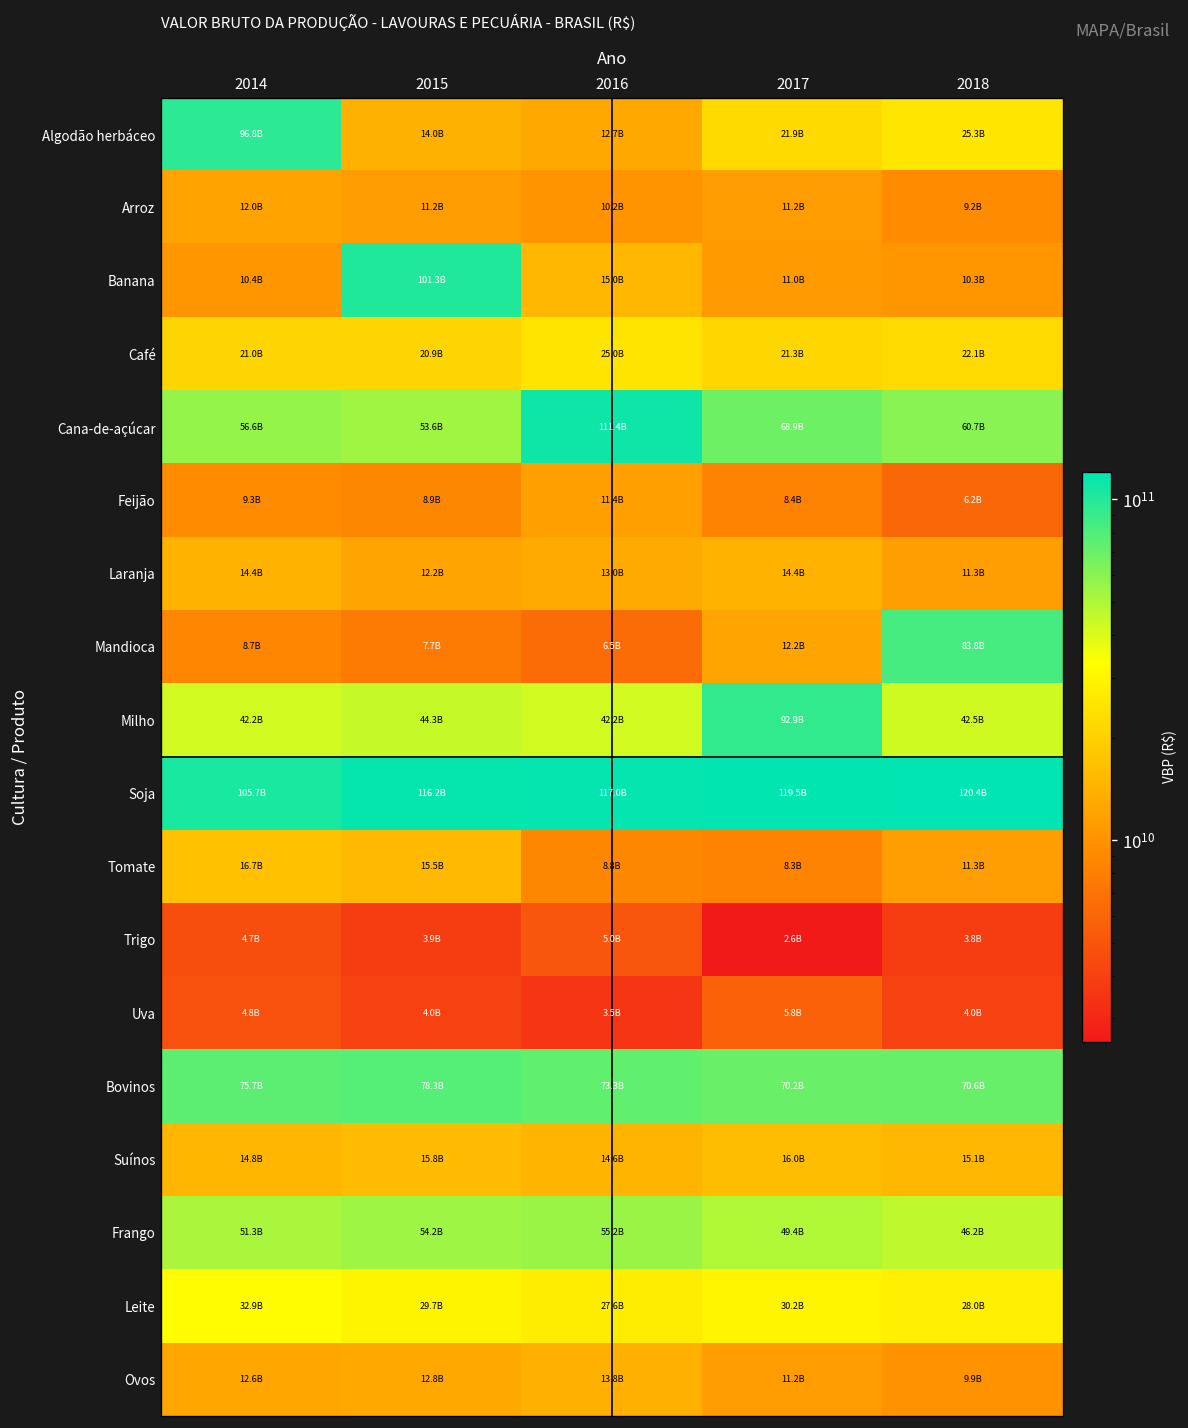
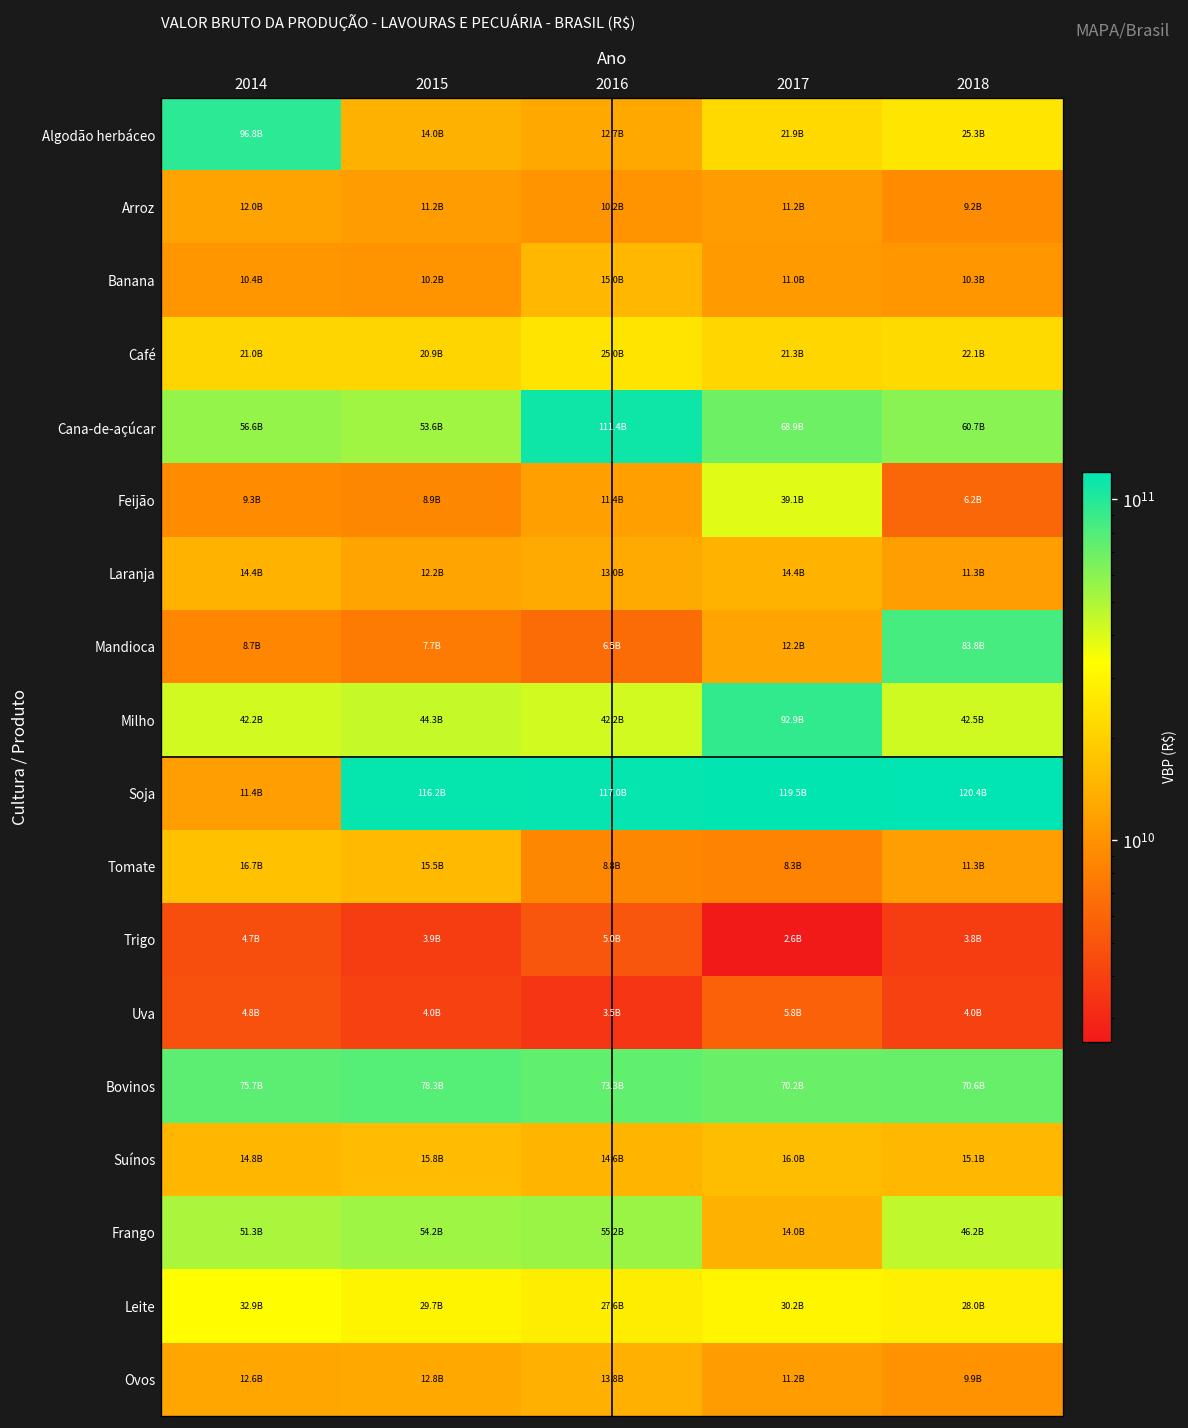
Banana, 2015: 101.3B -> 10.2B
Feijão, 2017: 8.4B -> 39.1B
Soja, 2014: 105.7B -> 11.4B
Frango, 2017: 49.4B -> 14.0B
